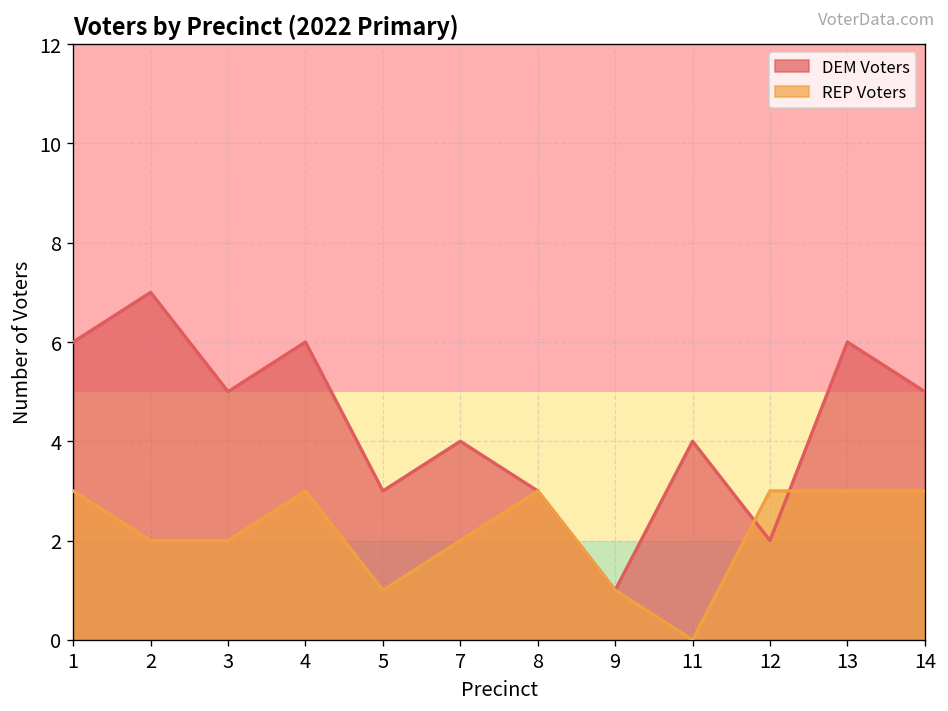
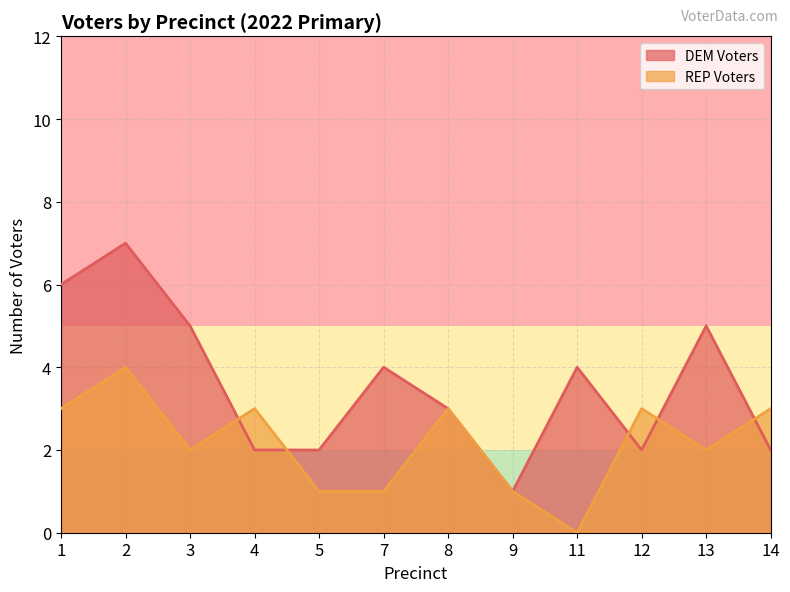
REP Voters, 2: 2 -> 4
DEM Voters, 4: 6 -> 2
DEM Voters, 5: 3 -> 2
REP Voters, 7: 2 -> 1
DEM Voters, 13: 6 -> 5
REP Voters, 13: 3 -> 2
DEM Voters, 14: 5 -> 2
